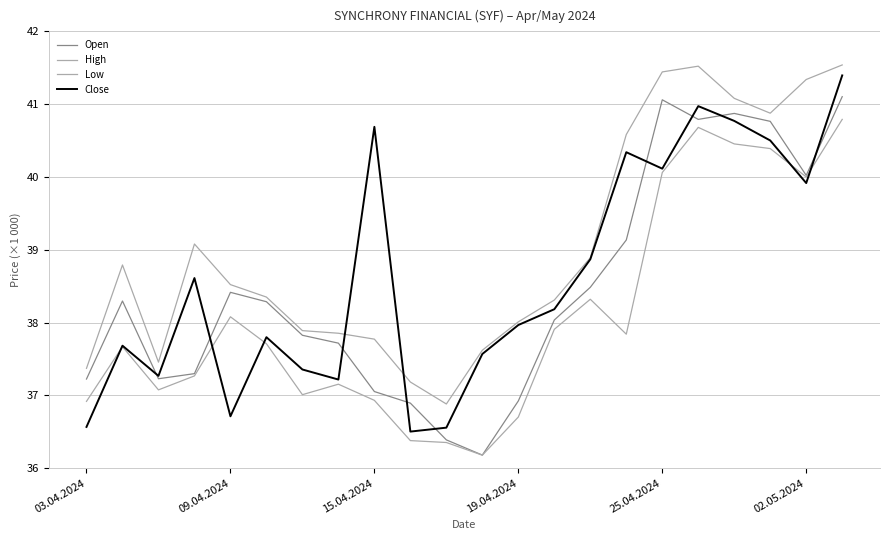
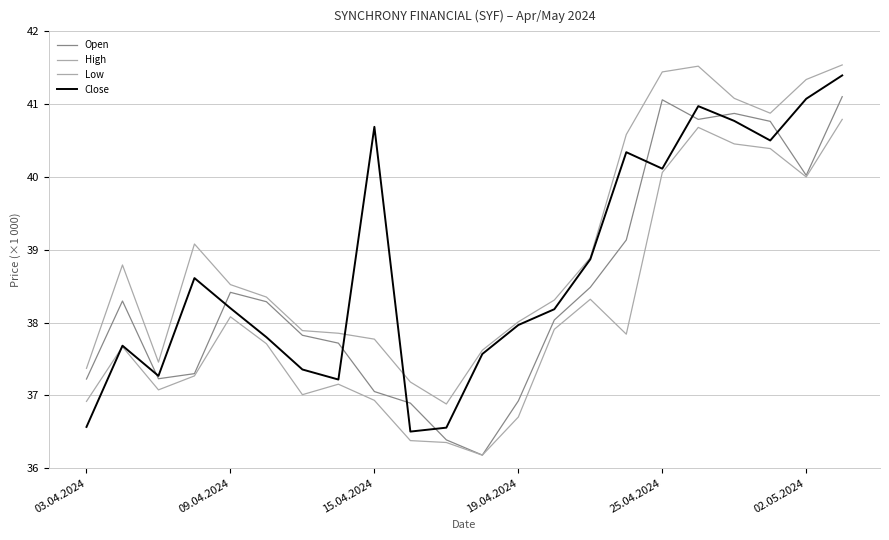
Close, 09.04.2024: 36.7 -> 38.2
Close, 02.05.2024: 39.9 -> 41.1
